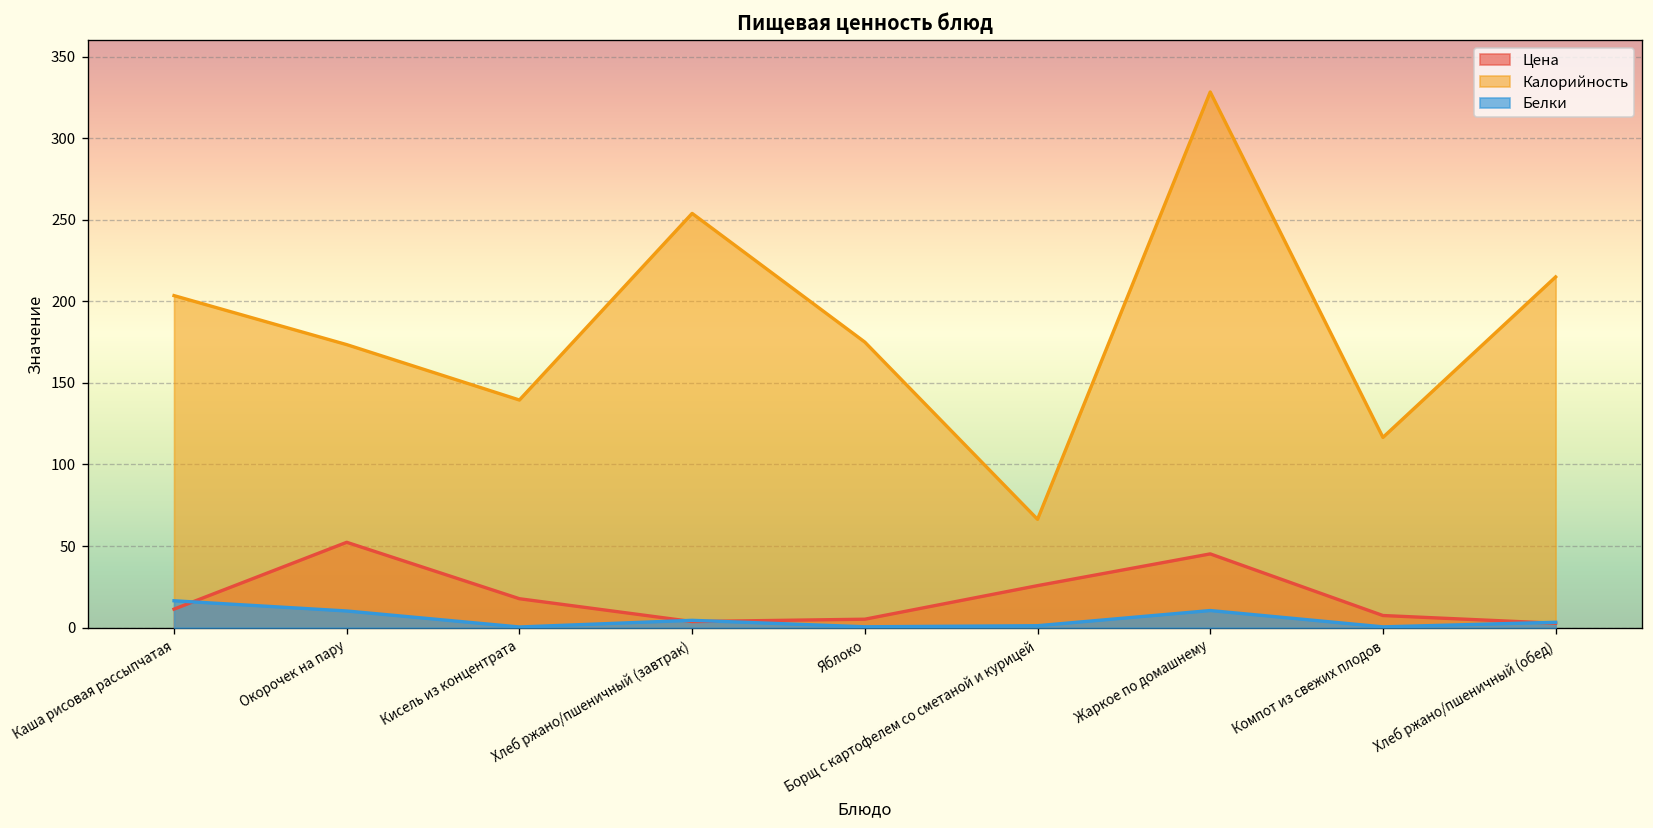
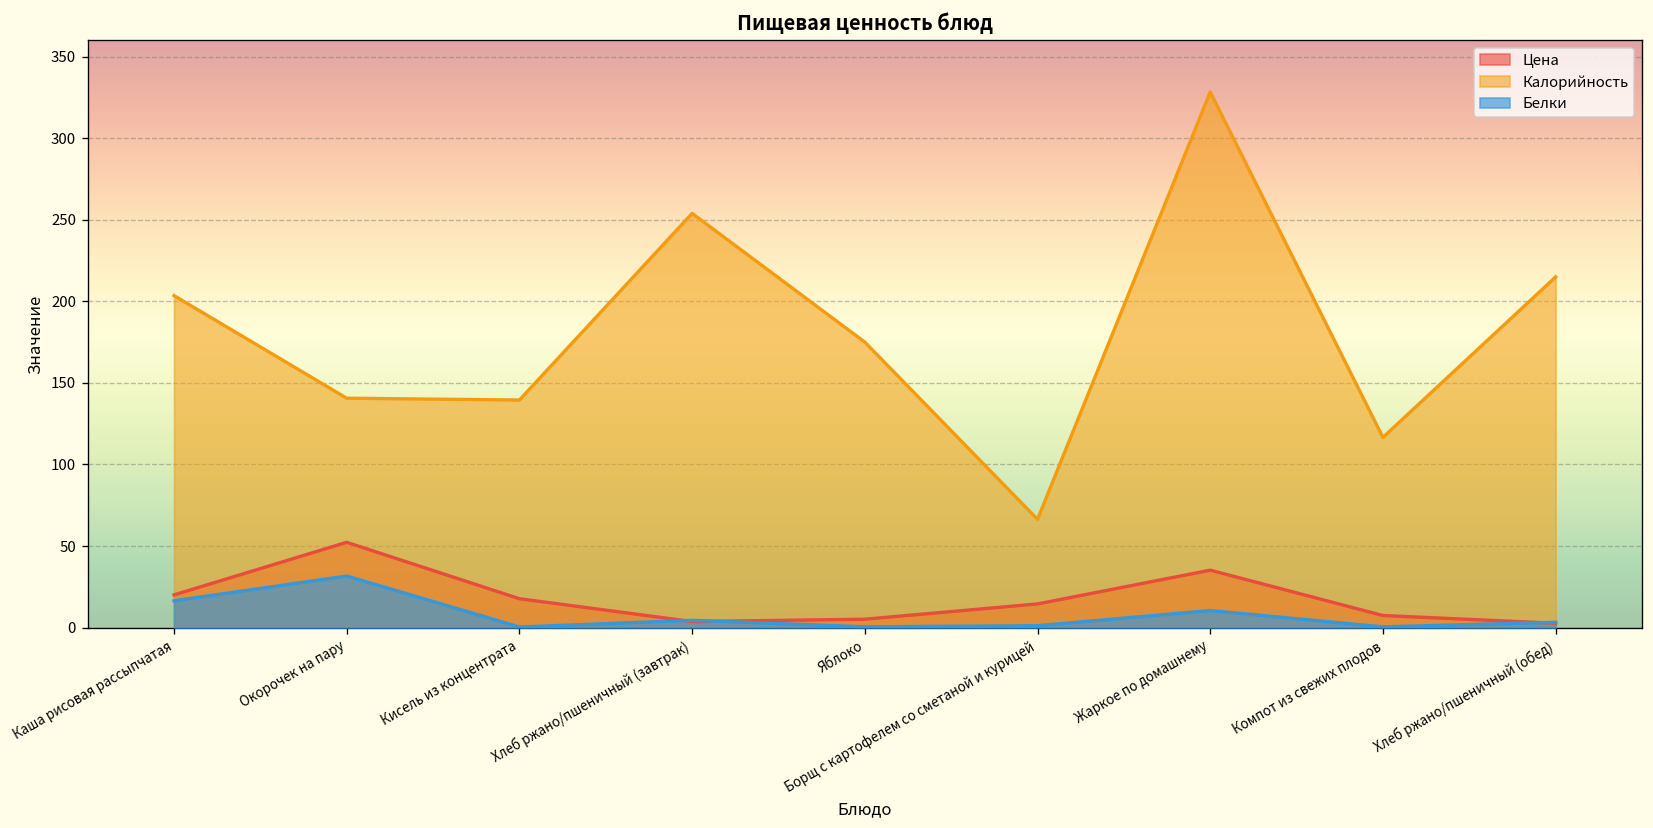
Цена, Каша рисовая рассыпчатая: 11 -> 20
Калорийность, Окорочек на пару: 173 -> 141
Белки, Окорочек на пару: 10 -> 32
Цена, Борщ с картофелем со сметаной и курицей: 26 -> 15
Цена, Жаркое по домашнему: 45 -> 35
